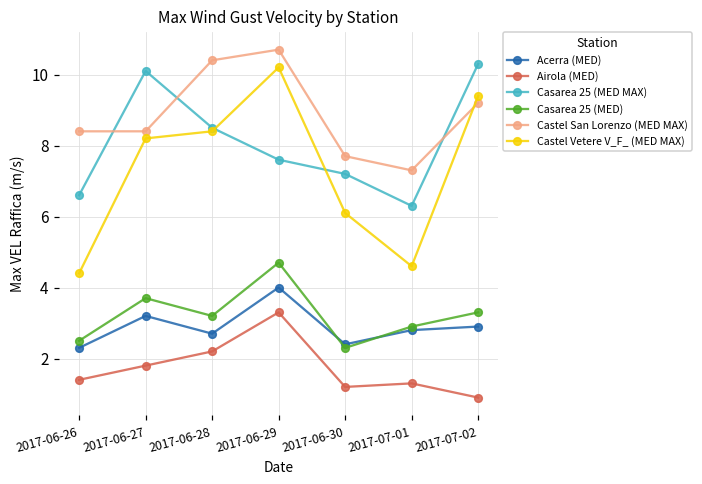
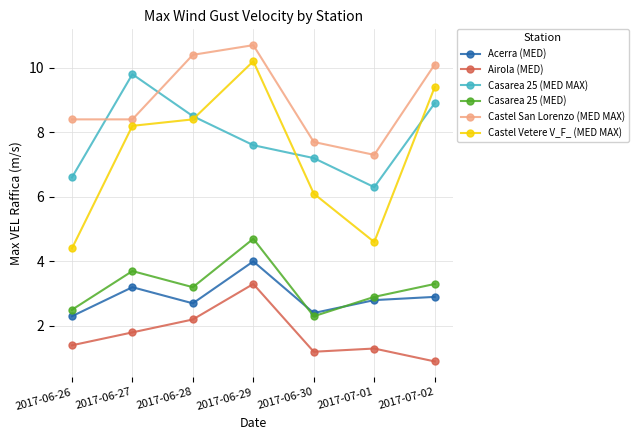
Casarea 25 (MED MAX), 2017-06-27: 10.1 -> 9.8
Casarea 25 (MED MAX), 2017-07-02: 10.3 -> 8.9
Castel San Lorenzo (MED MAX), 2017-07-02: 9.2 -> 10.1
